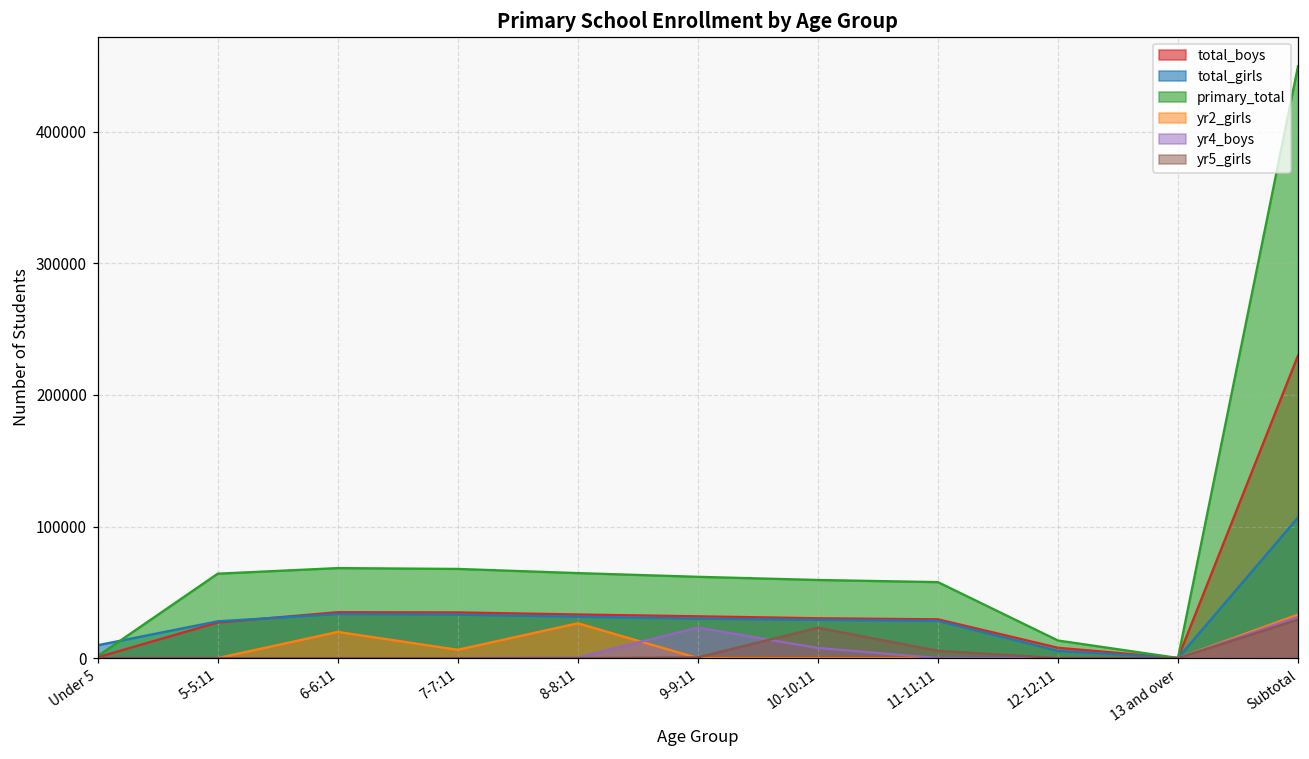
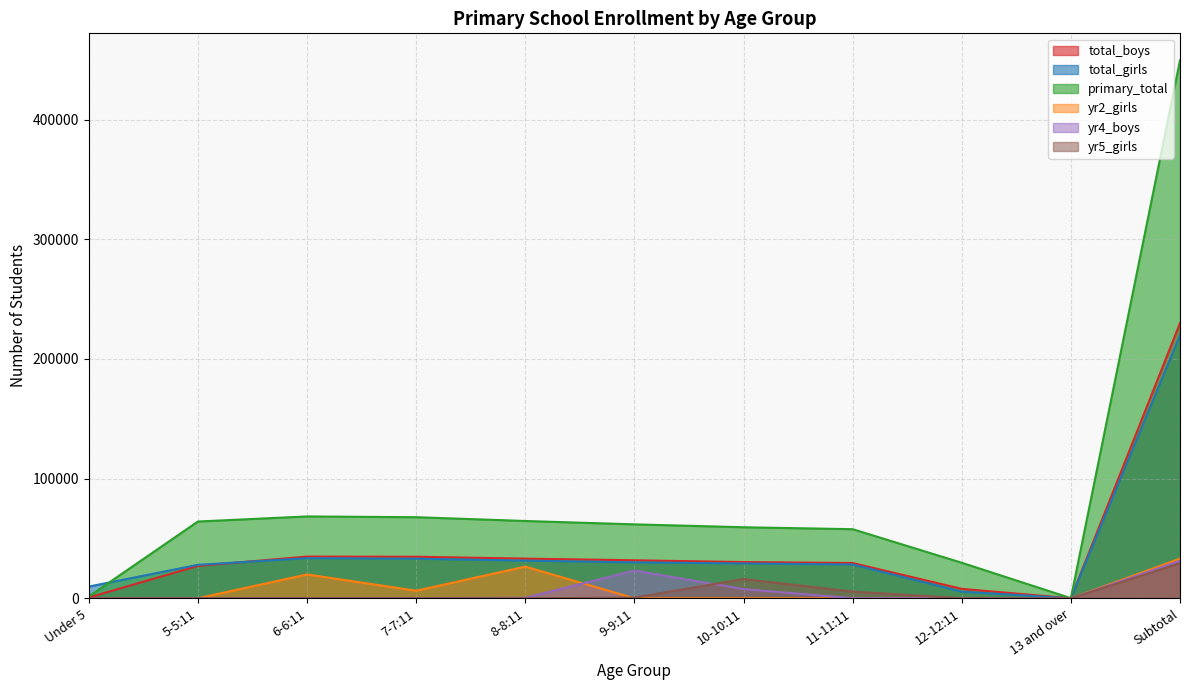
yr5_girls, 10-10:11: 23000 -> 16000
primary_total, 12-12:11: 13000 -> 30000
total_girls, Subtotal: 107000 -> 220000
